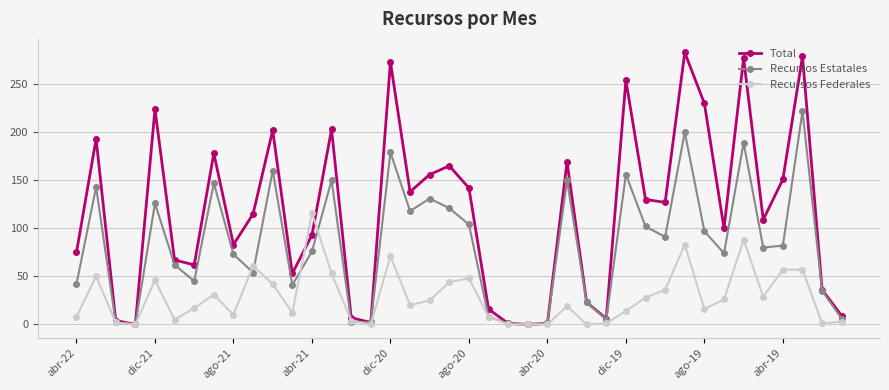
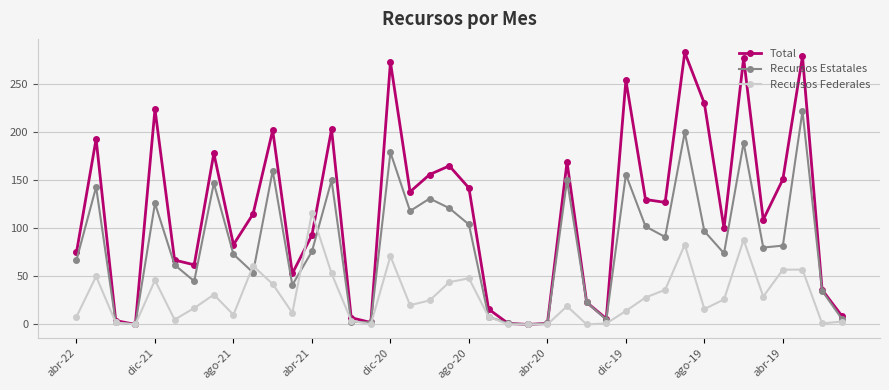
Recursos Estatales, abr-22: 40 -> 70
